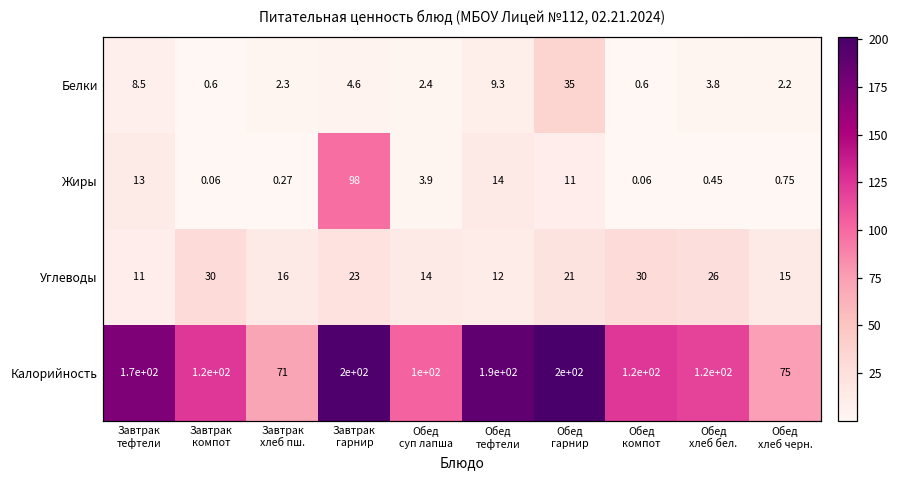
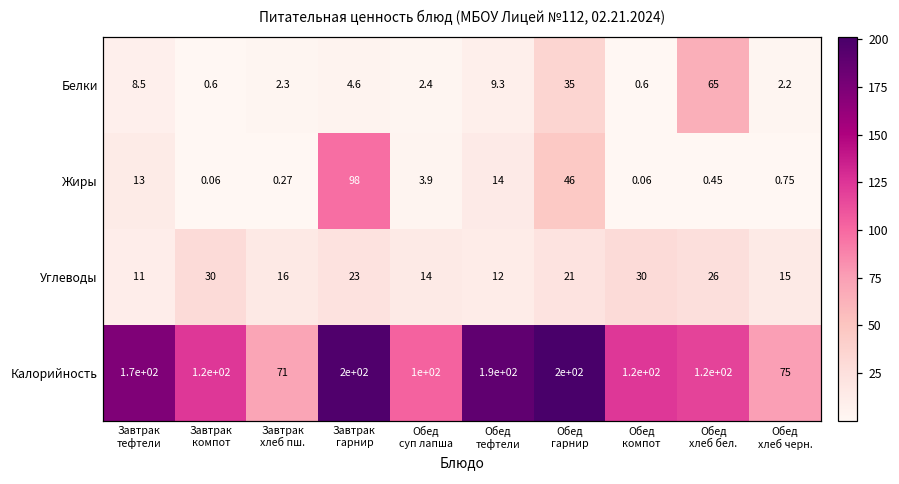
Белки, Обед хлеб бел.: 3.8 -> 65
Жиры, Обед гарнир: 11 -> 46
